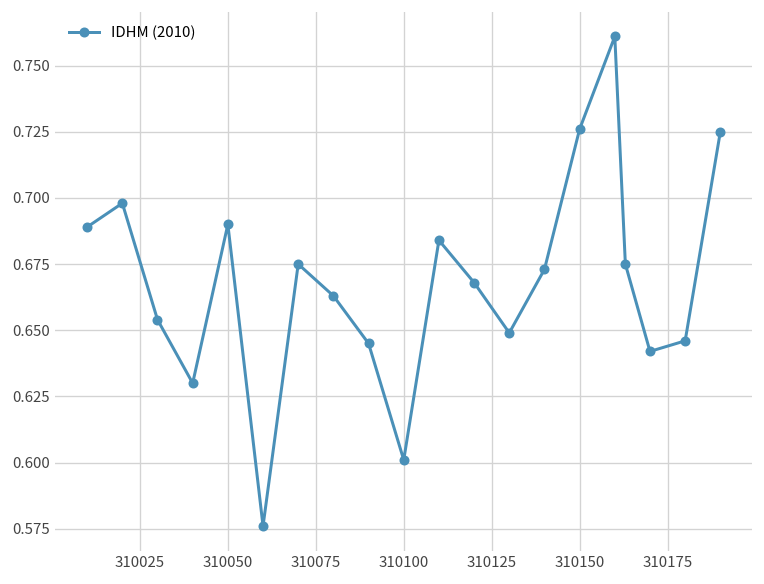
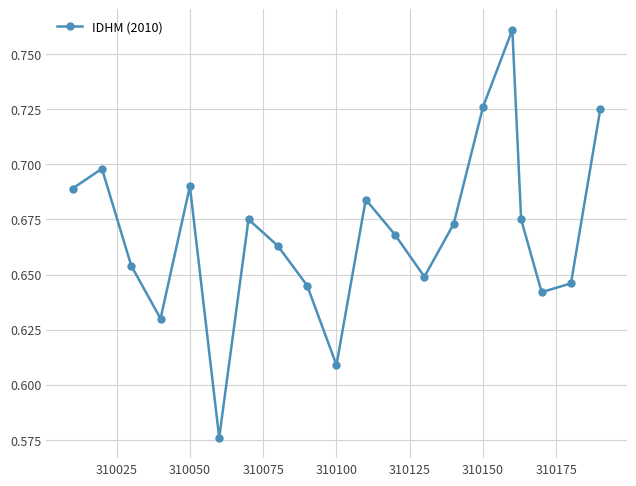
310100: 0.601 -> 0.609
